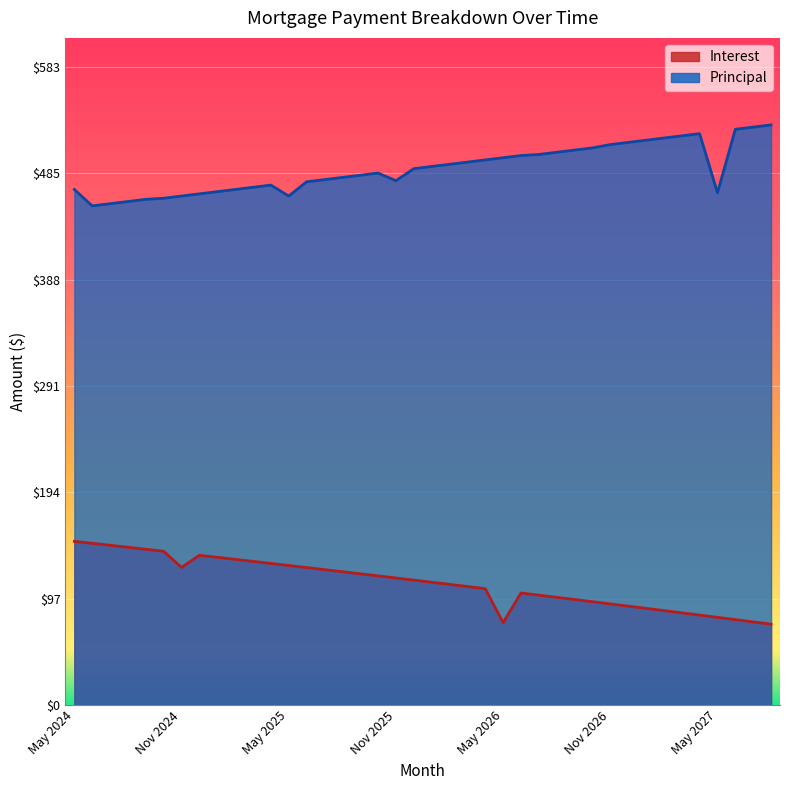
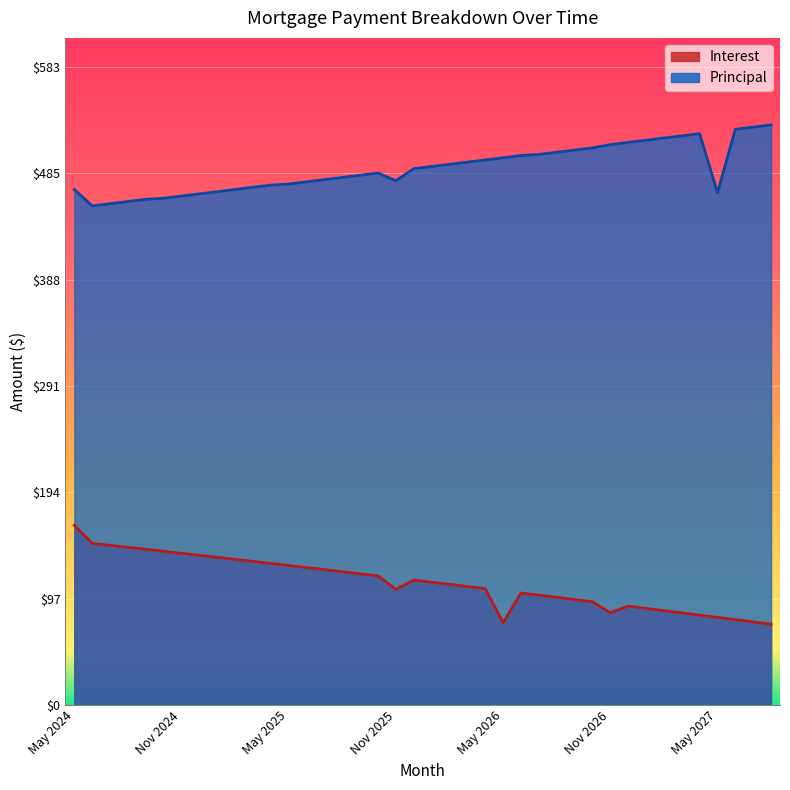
Interest, May 2024: $149 -> $164
Interest, Nov 2024: $126 -> $139
Principal, May 2025: $465 -> $476
Interest, Nov 2025: $116 -> $106
Interest, Nov 2026: $92 -> $84
